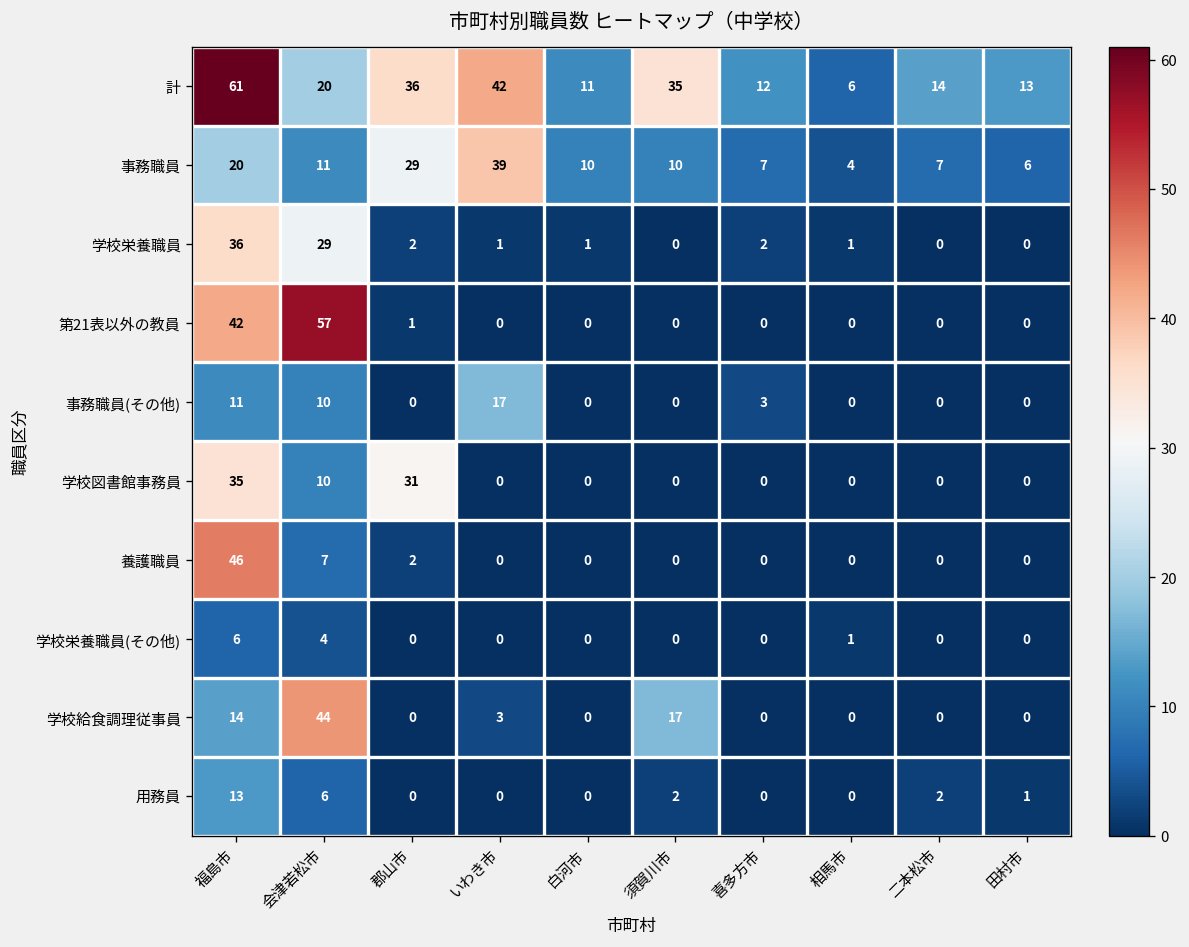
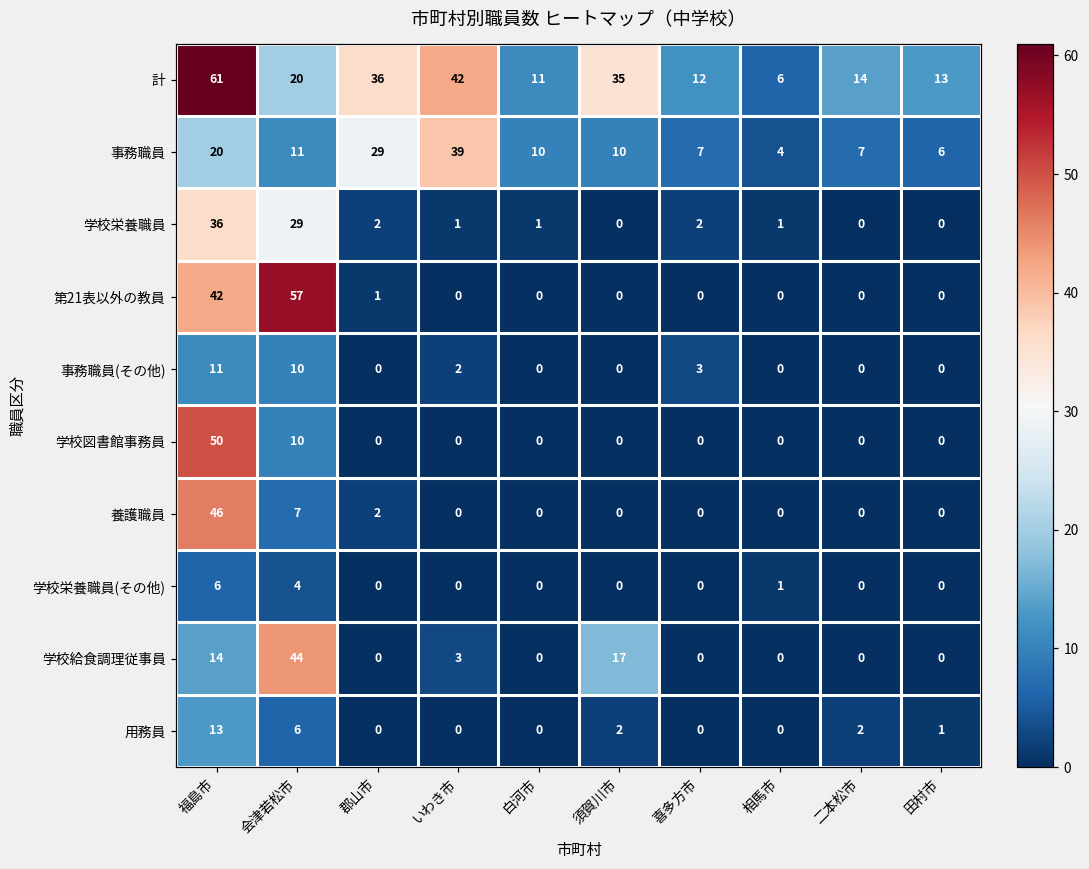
事務職員(その他), いわき市: 17 -> 2
学校図書館事務員, 福島市: 35 -> 50
学校図書館事務員, 郡山市: 31 -> 0
